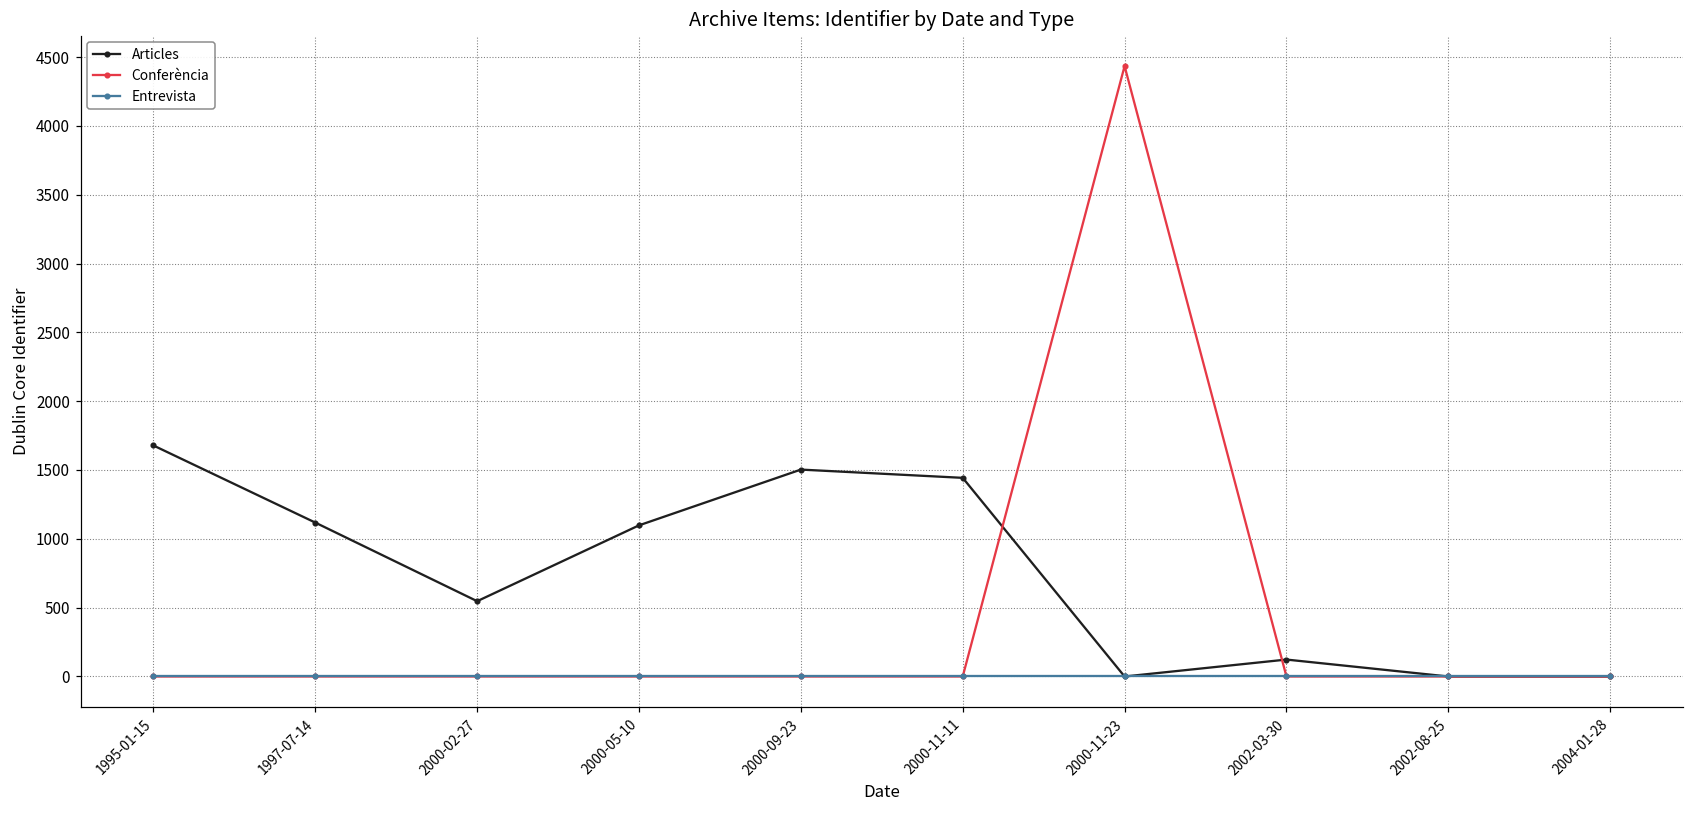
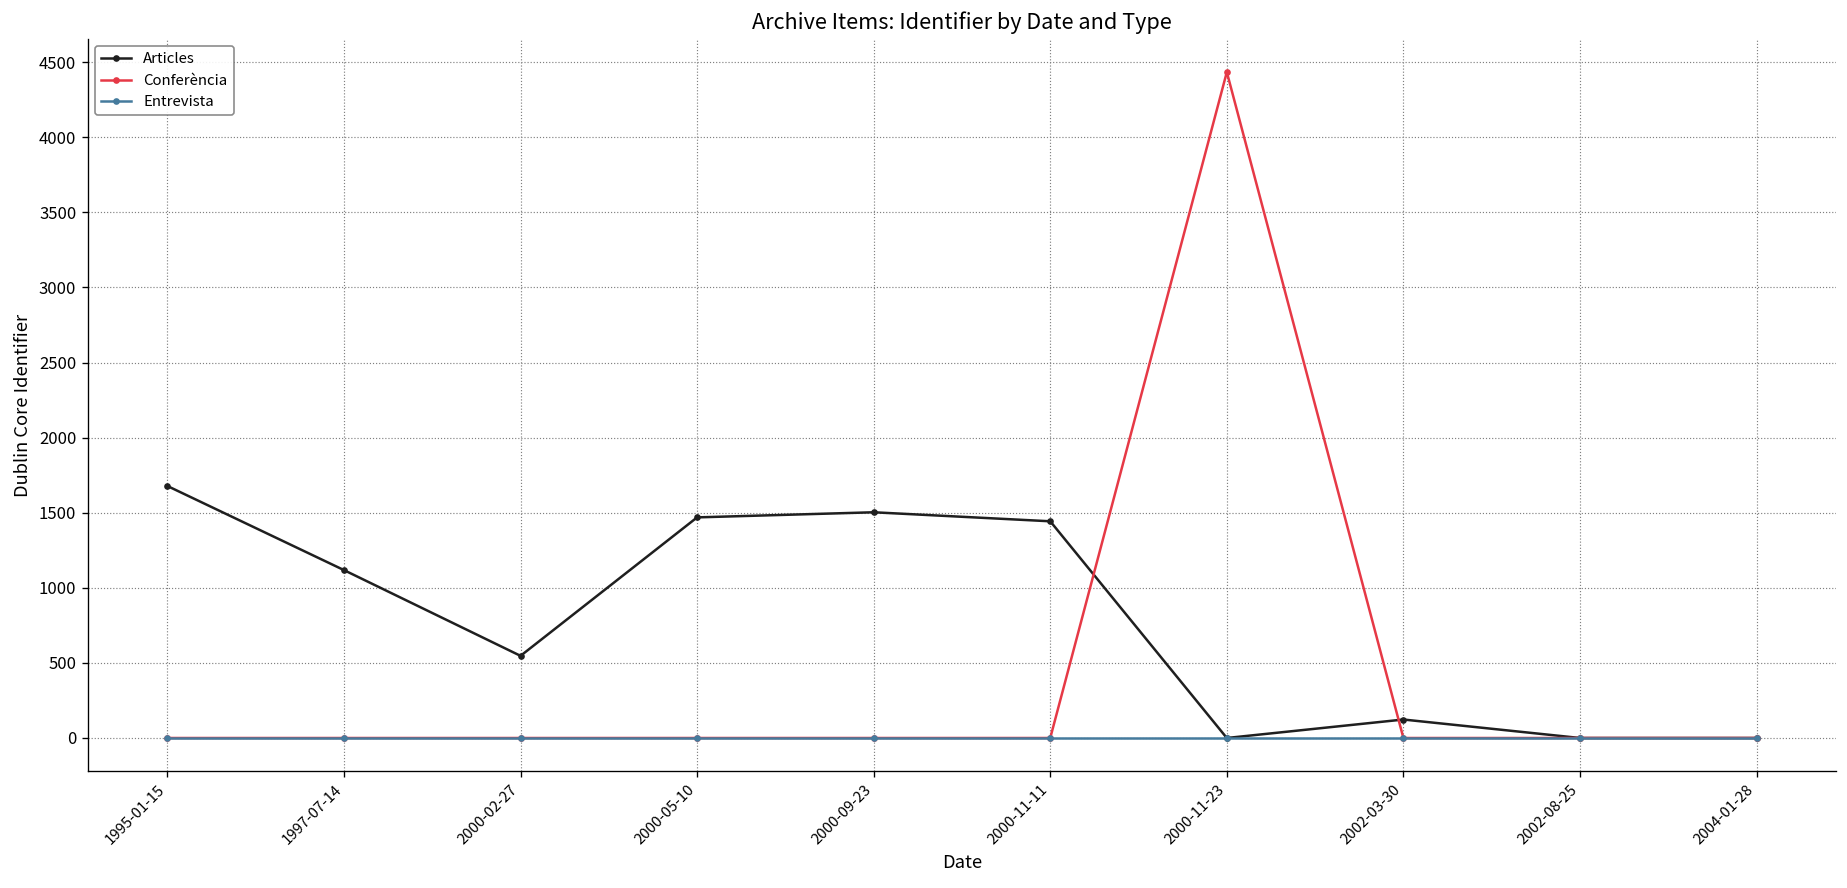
Articles, 2000-05-10: 1100 -> 1470
